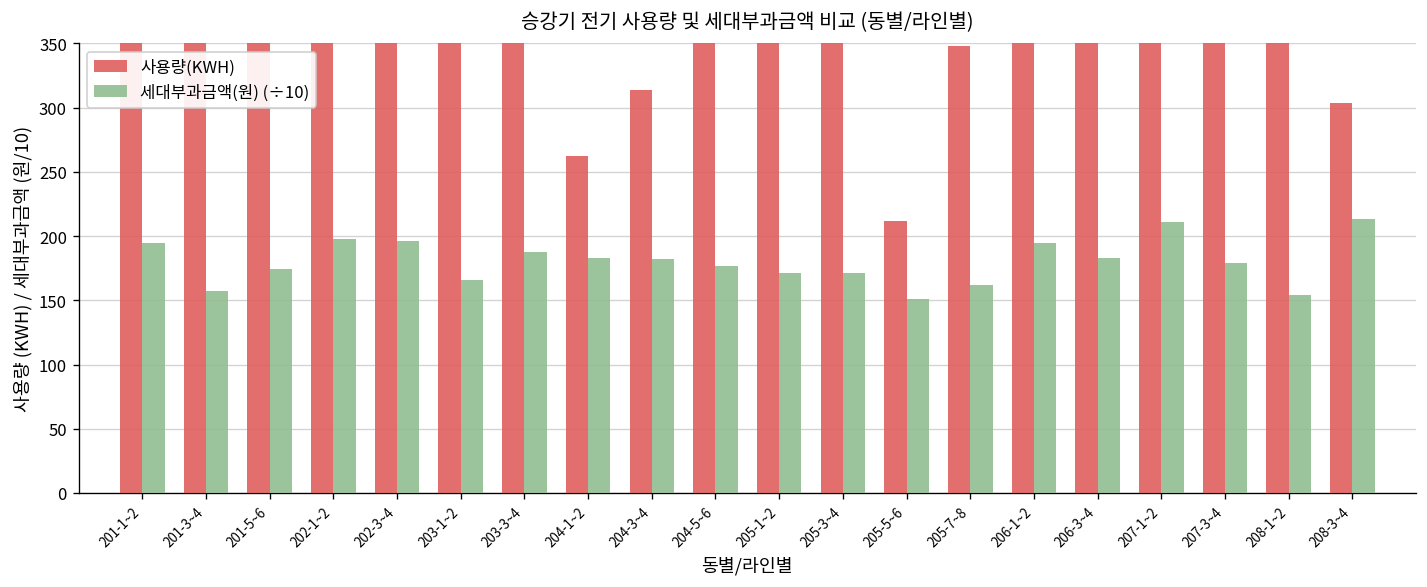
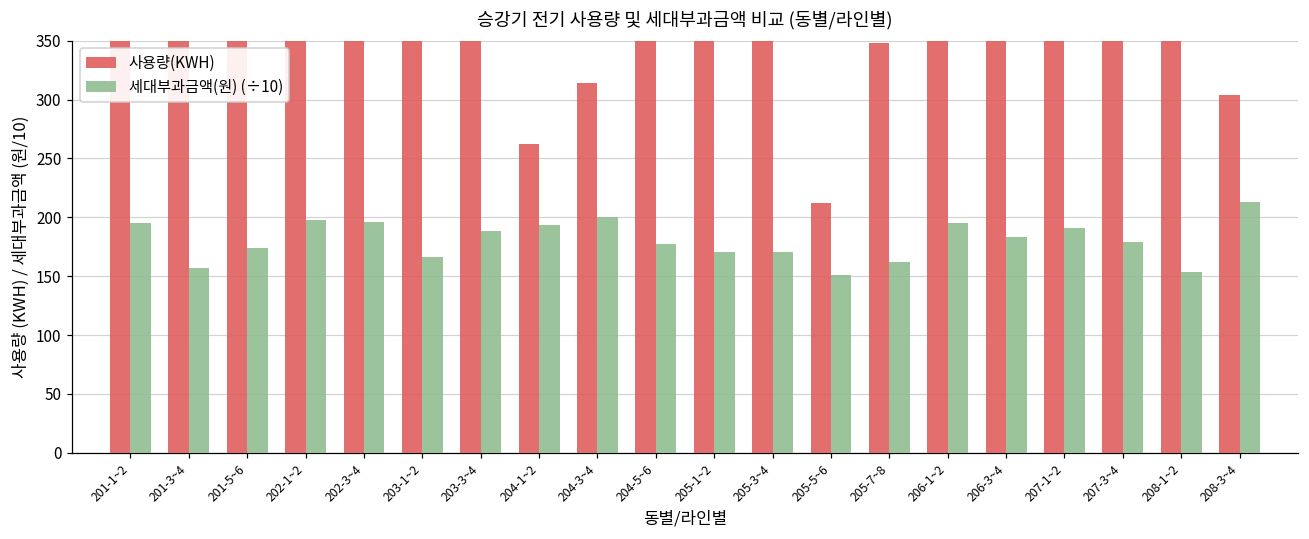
세대부과금액(원) (÷10), 204-1~2: 183 -> 194
세대부과금액(원) (÷10), 204-3~4: 182 -> 200
세대부과금액(원) (÷10), 207-1~2: 211 -> 191
